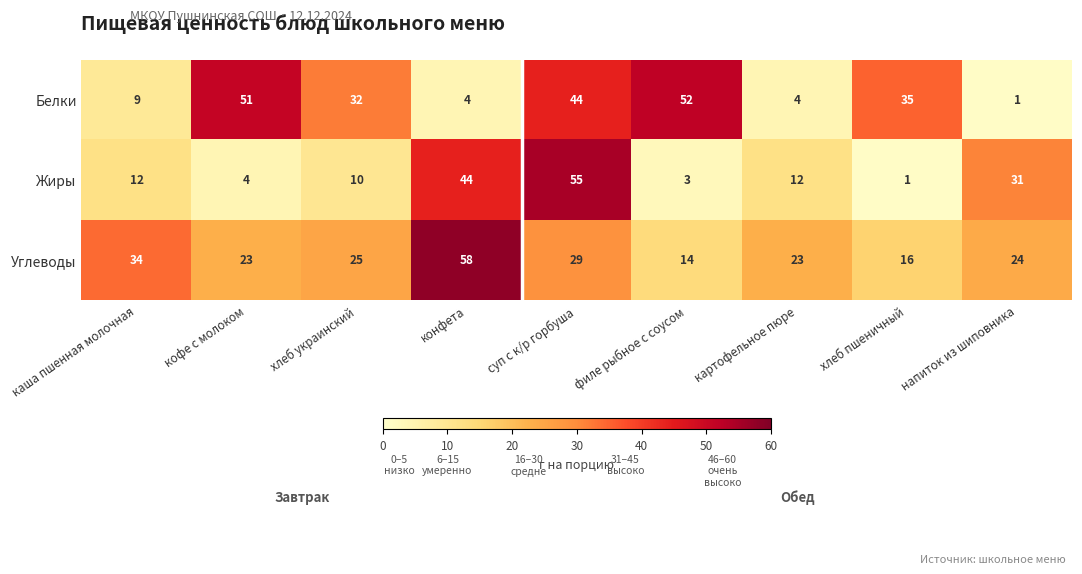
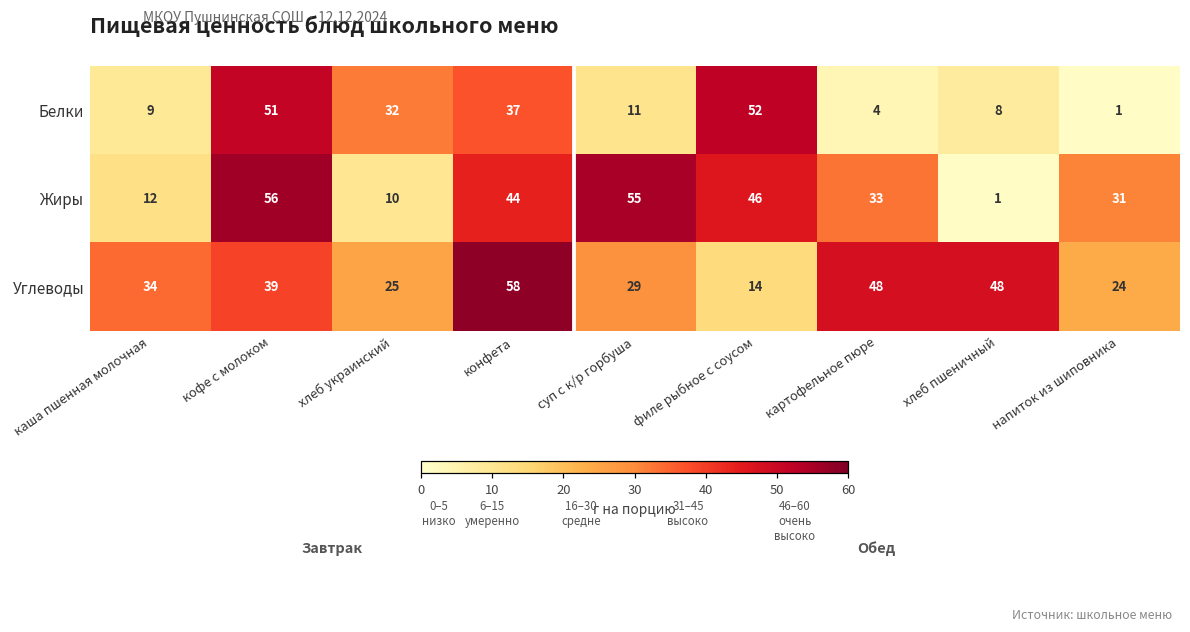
Белки, конфета: 4 -> 37
Белки, суп с к/р горбуша: 44 -> 11
Белки, хлеб пшеничный: 35 -> 8
Жиры, кофе с молоком: 4 -> 56
Жиры, филе рыбное с соусом: 3 -> 46
Жиры, картофельное пюре: 12 -> 33
Углеводы, кофе с молоком: 23 -> 39
Углеводы, картофельное пюре: 23 -> 48
Углеводы, хлеб пшеничный: 16 -> 48
